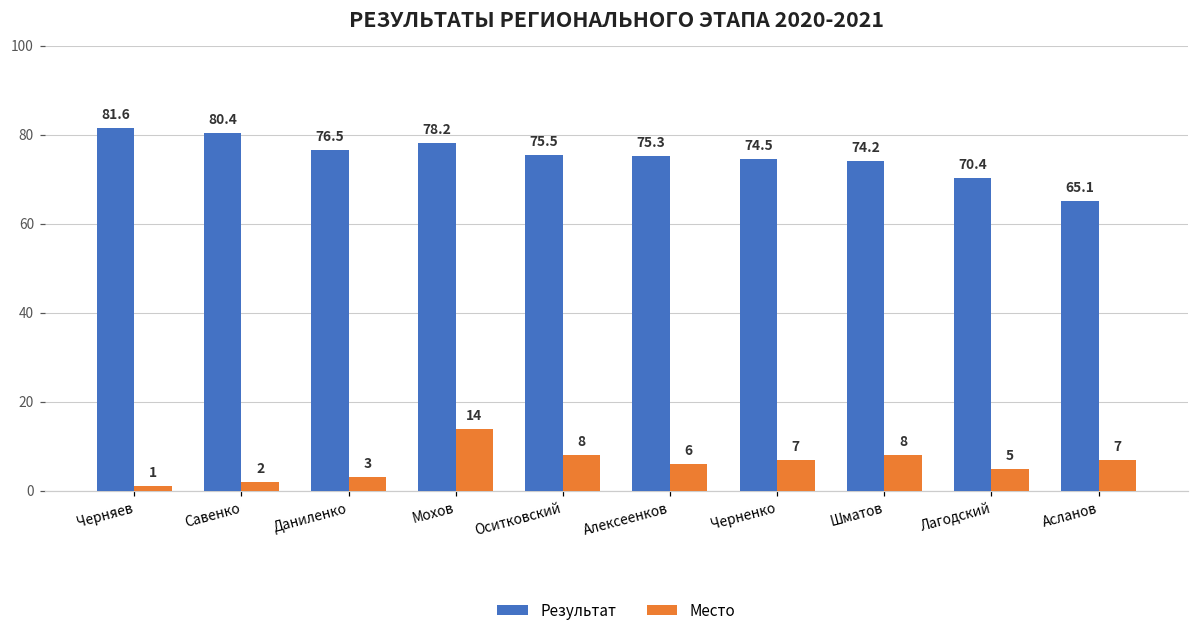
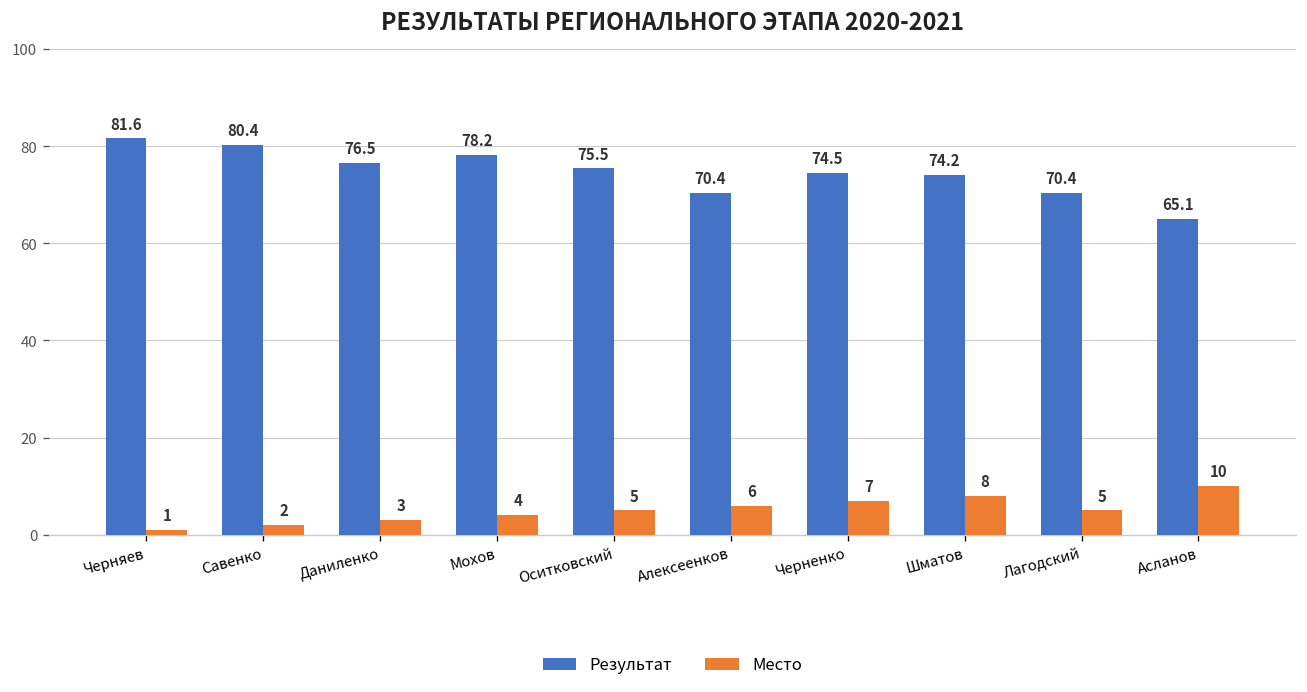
Место, Мохов: 14 -> 4
Место, Оситковский: 8 -> 5
Результат, Алексеенков: 75.3 -> 70.4
Место, Асланов: 7 -> 10
